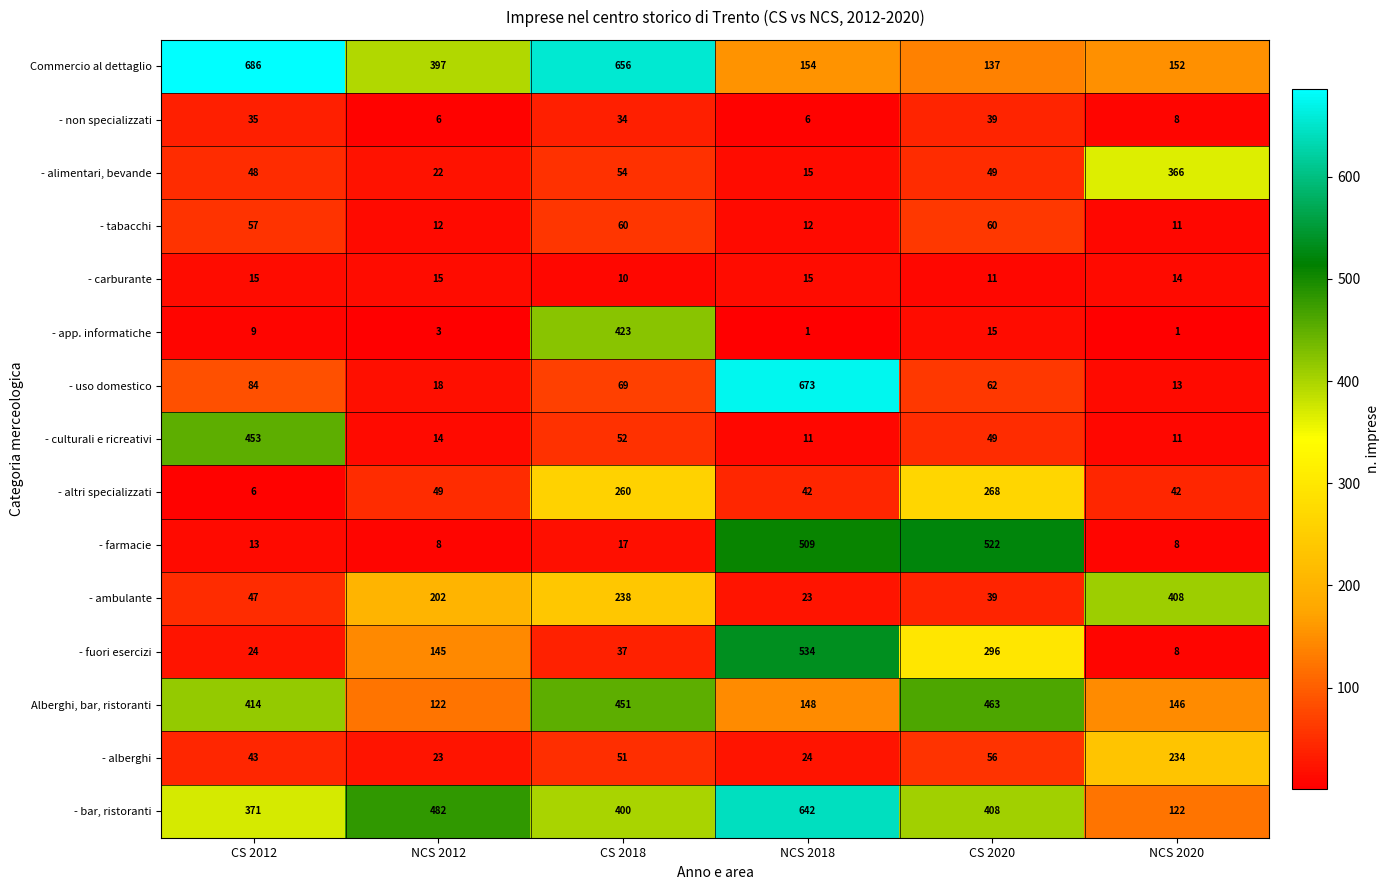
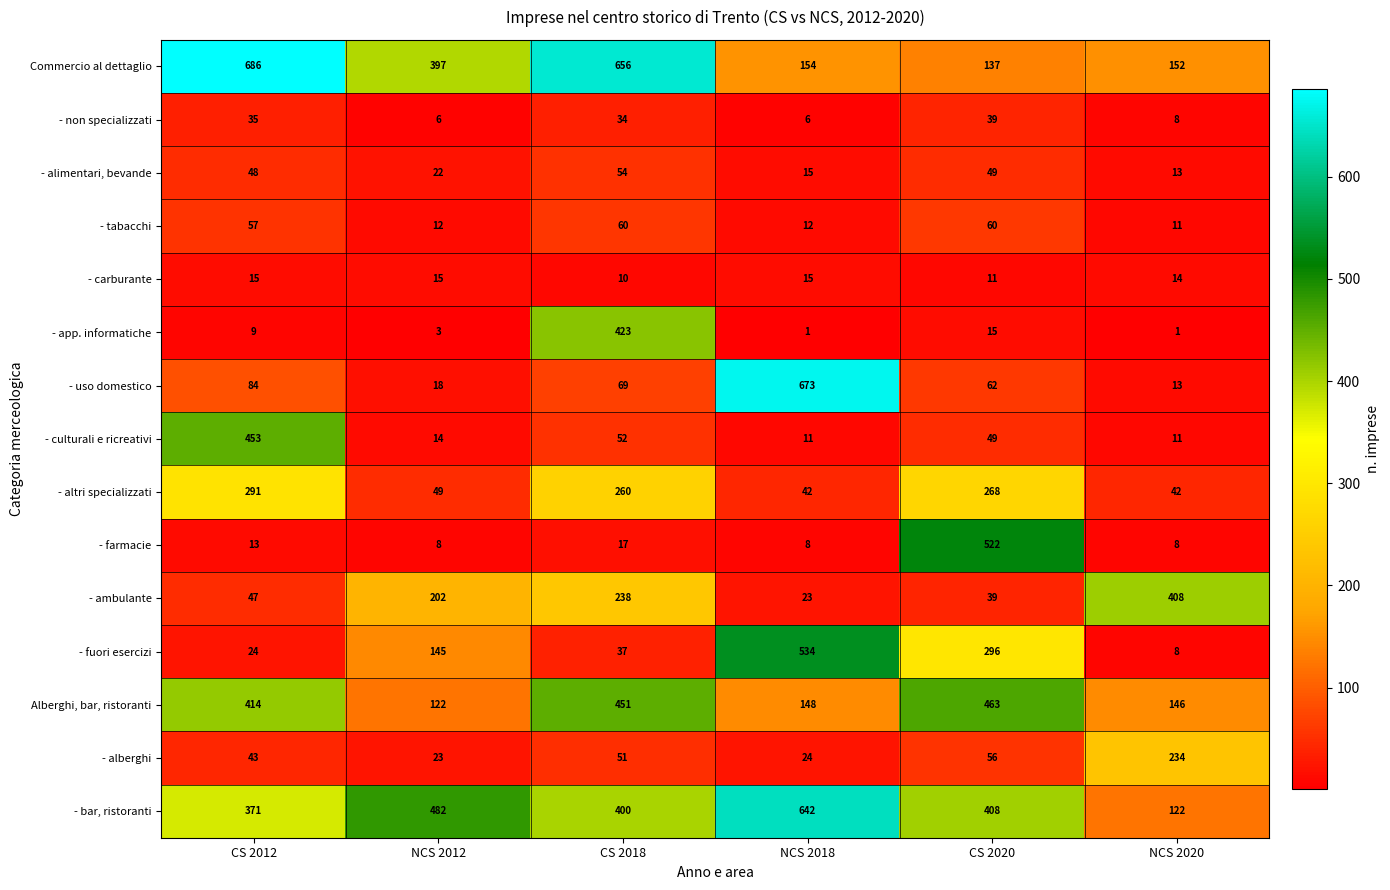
- alimentari, bevande, NCS 2020: 366 -> 13
- altri specializzati, CS 2012: 6 -> 291
- farmacie, NCS 2018: 509 -> 8
